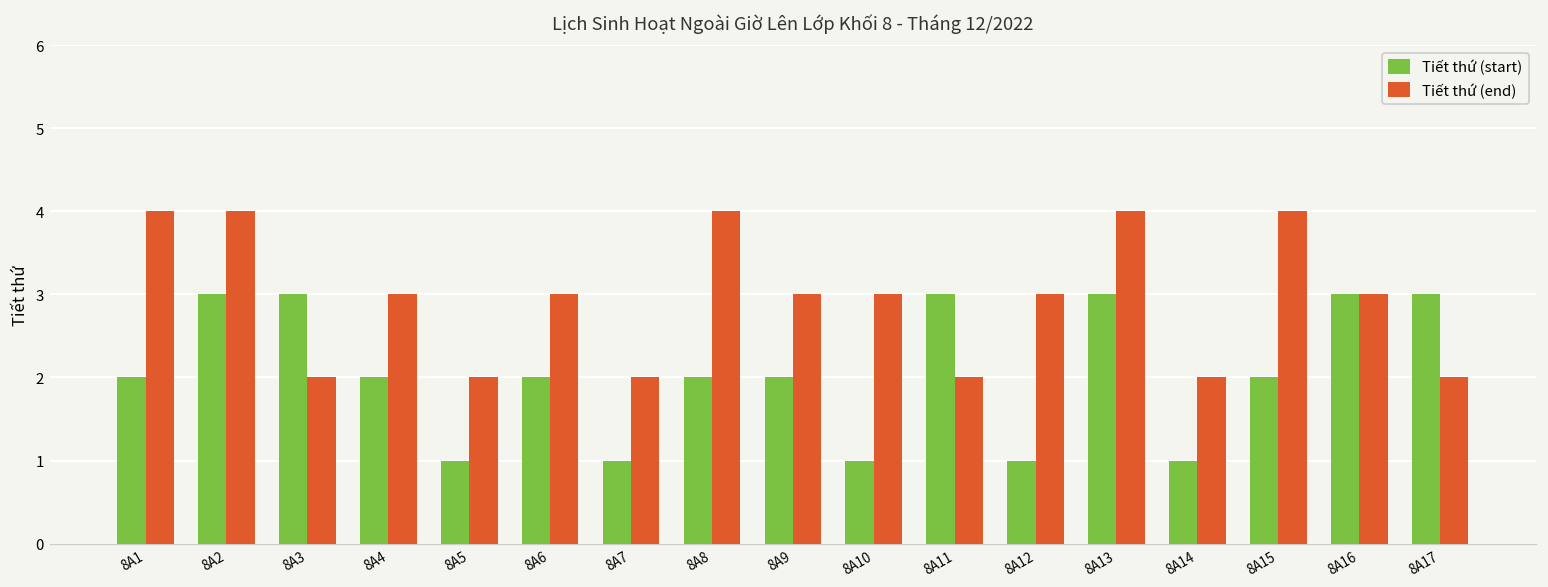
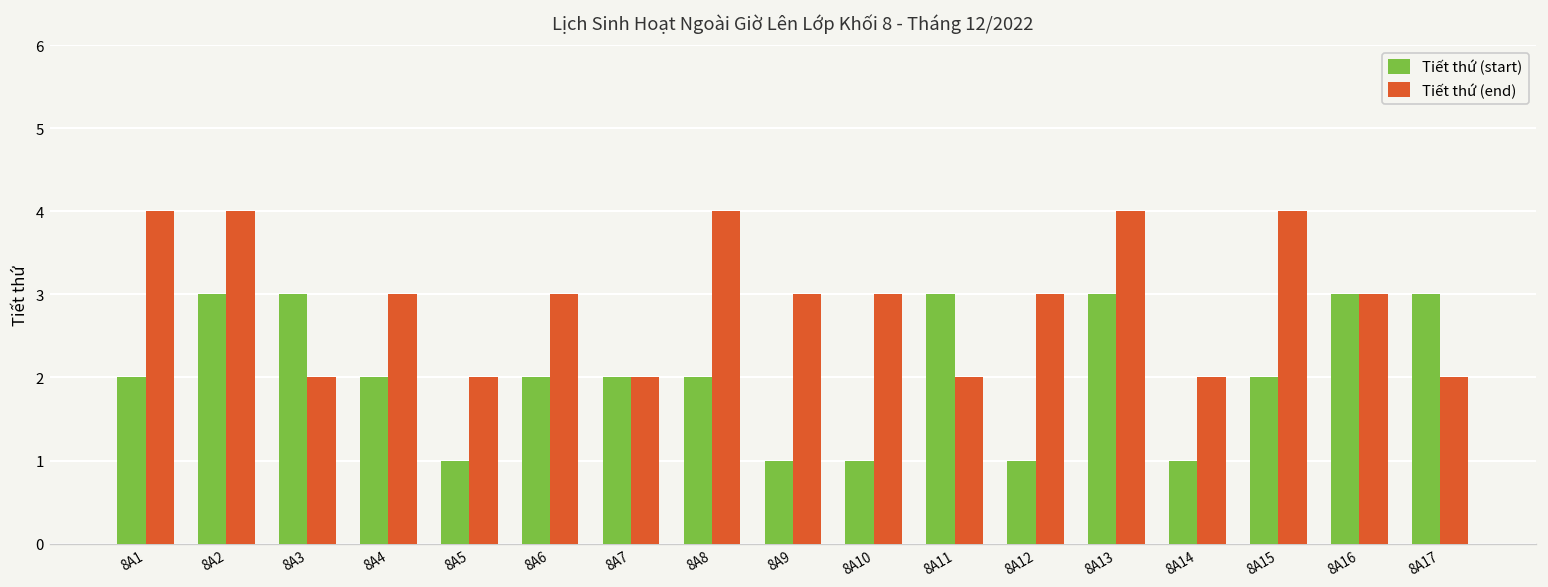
Tiết thứ (start), 8A7: 1 -> 2
Tiết thứ (start), 8A9: 2 -> 1
